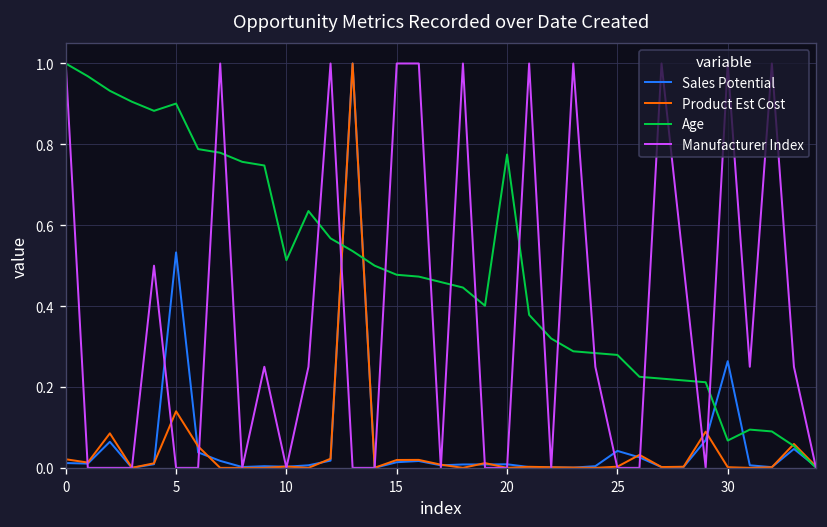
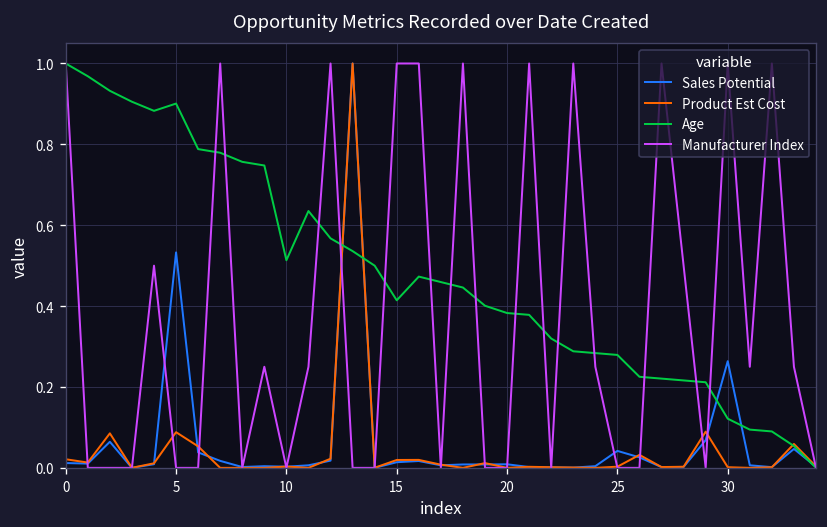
Product Est Cost, 5: 0.14 -> 0.09
Age, 15: 0.48 -> 0.41
Age, 20: 0.77 -> 0.38
Age, 30: 0.07 -> 0.12
